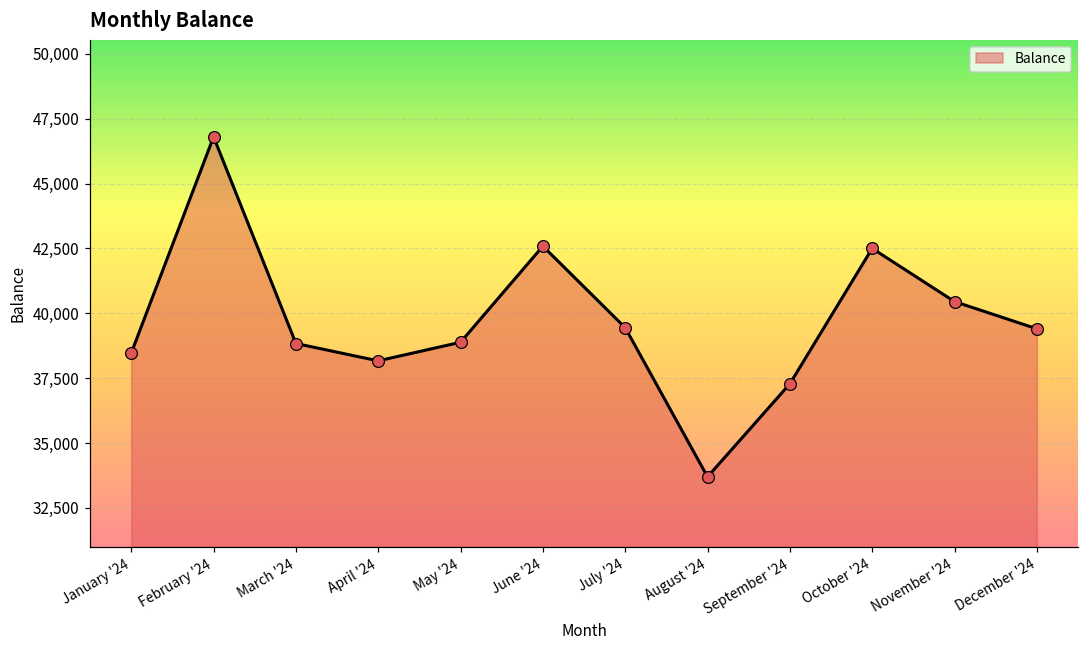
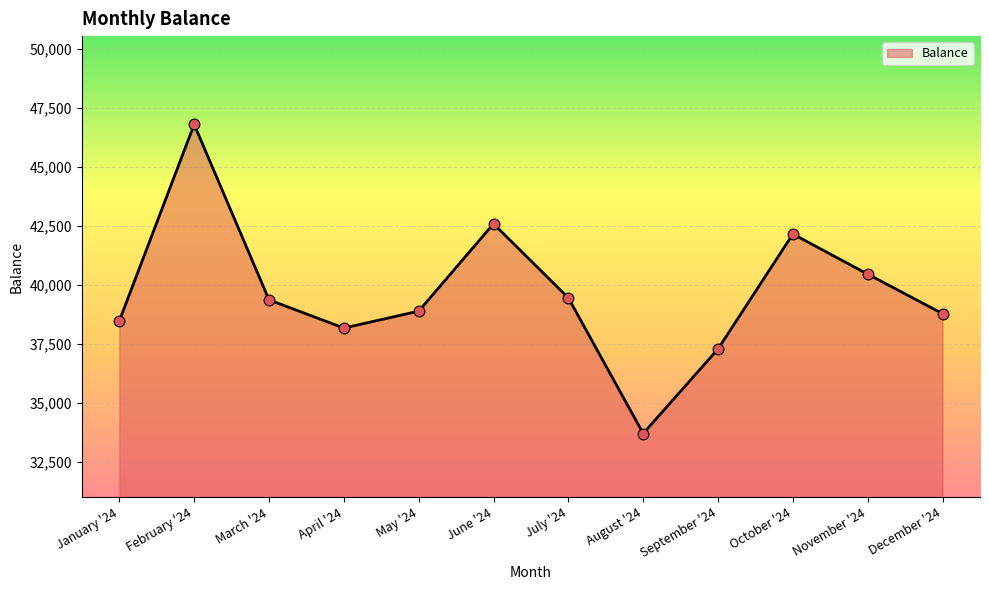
March '24: 38,800 -> 39,400
October '24: 42,500 -> 42,200
December '24: 39,400 -> 38,800
